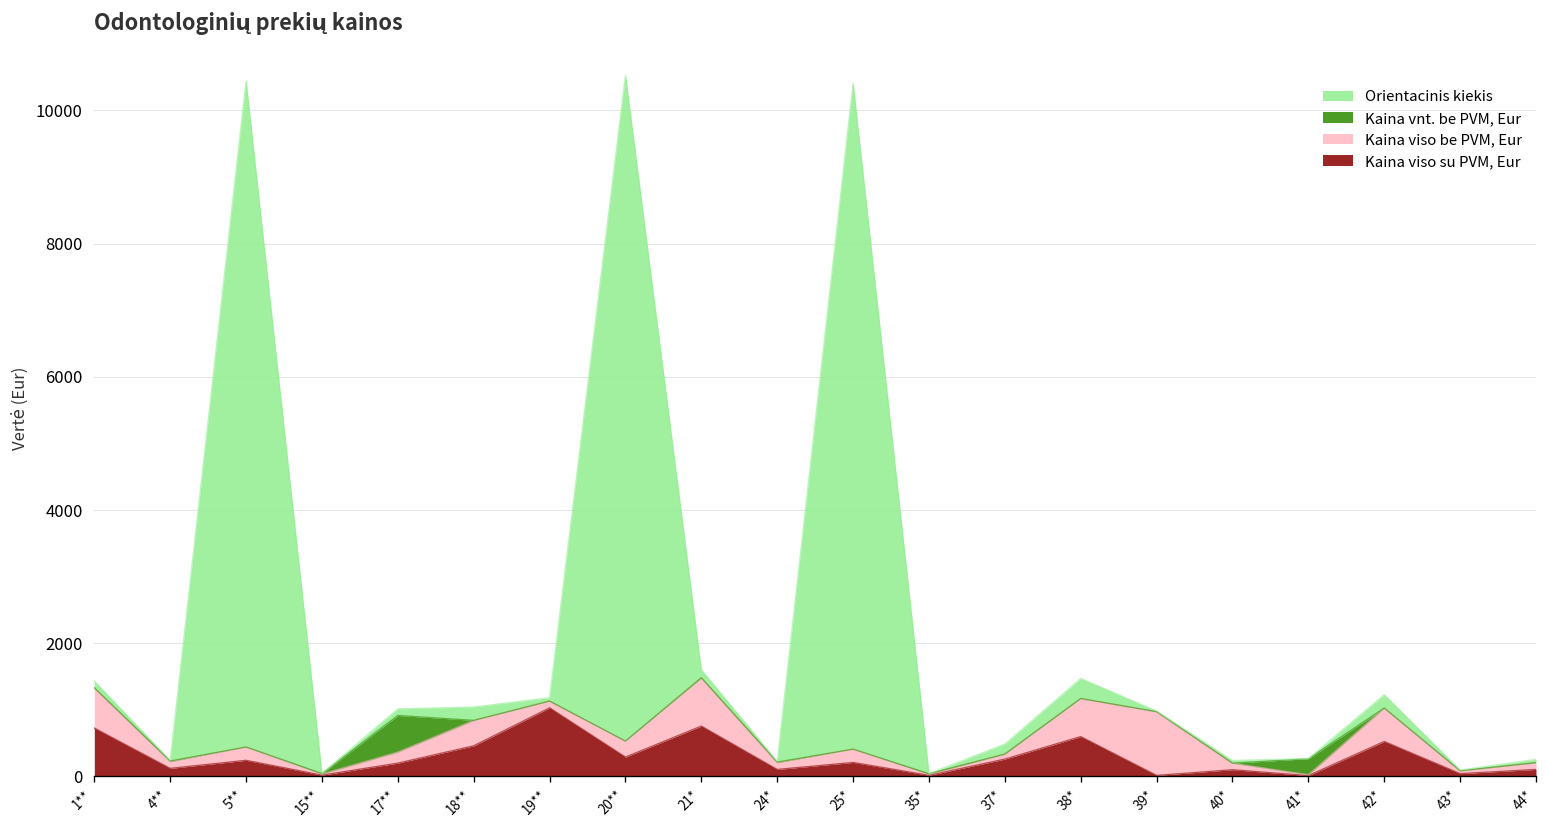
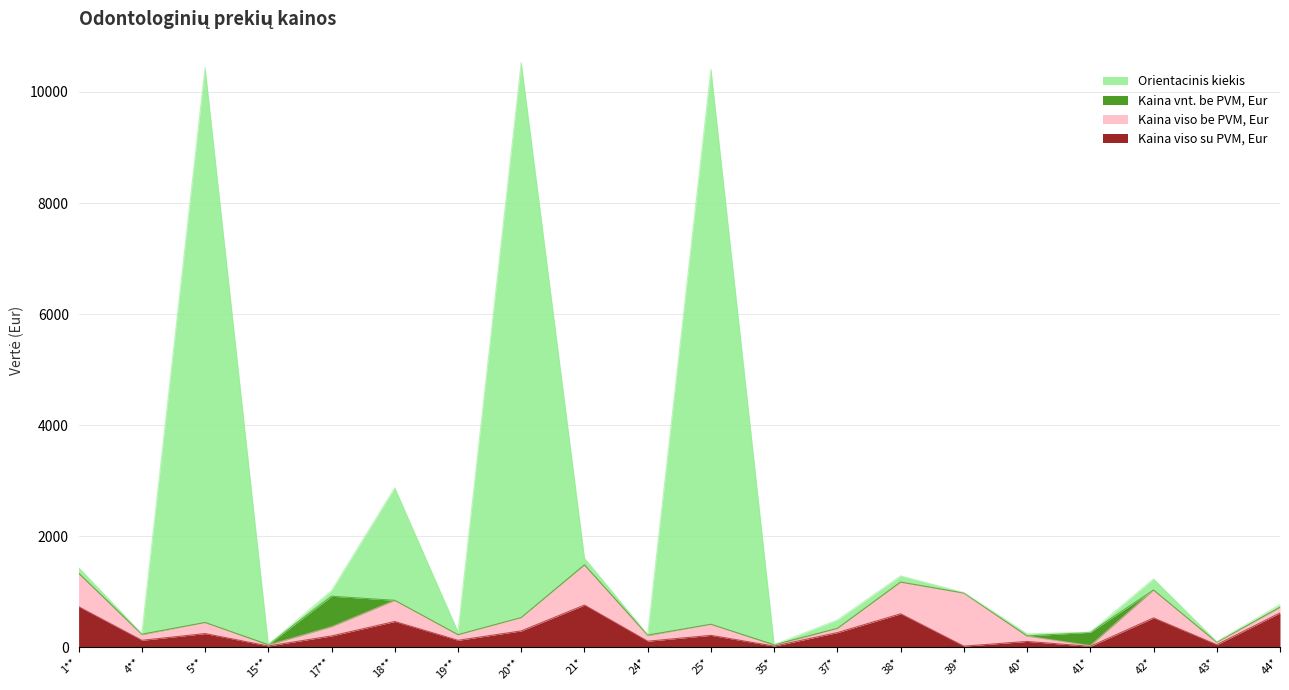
Orientacinis kiekis, 18**: 200 -> 2000
Kaina viso su PVM, Eur, 19**: 1000 -> 100
Orientacinis kiekis, 38*: 300 -> 100
Kaina viso su PVM, Eur, 44*: 100 -> 600
